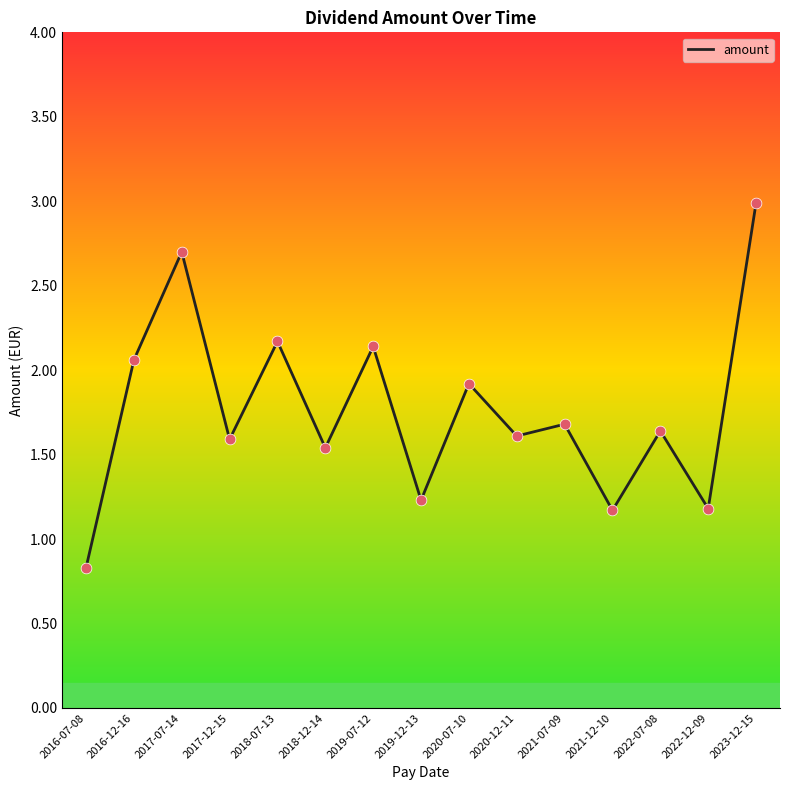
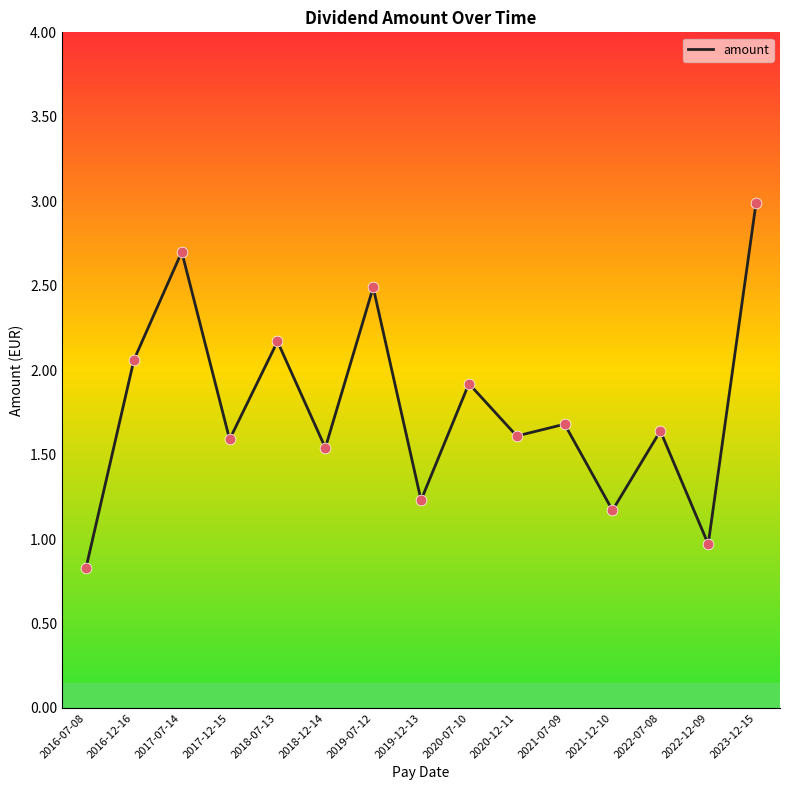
2019-07-12: 2.14 -> 2.49
2022-12-09: 1.18 -> 0.97
